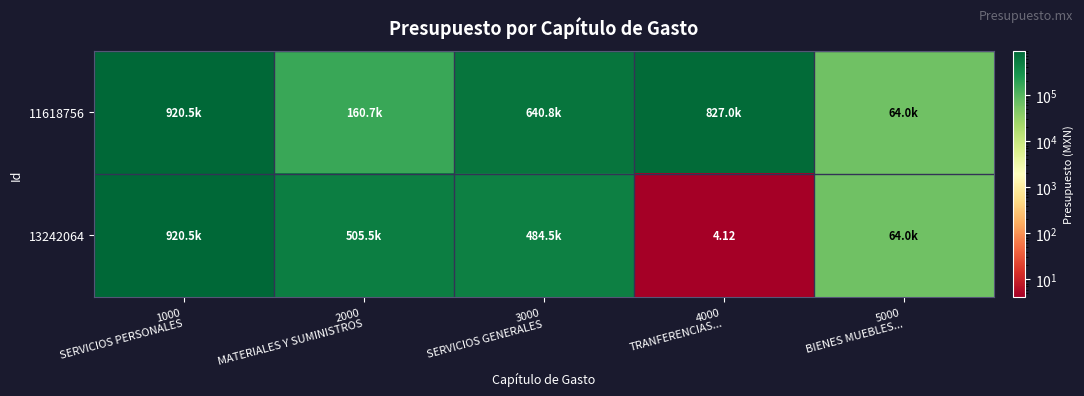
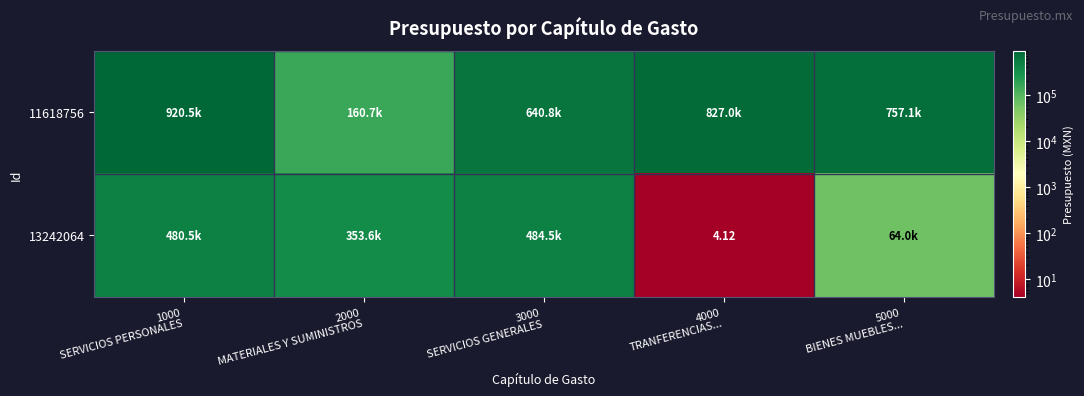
11618756, 5000 BIENES MUEBLES...: 64.0k -> 757.1k
13242064, 1000 SERVICIOS PERSONALES: 920.5k -> 480.5k
13242064, 2000 MATERIALES Y SUMINISTROS: 505.5k -> 353.6k
